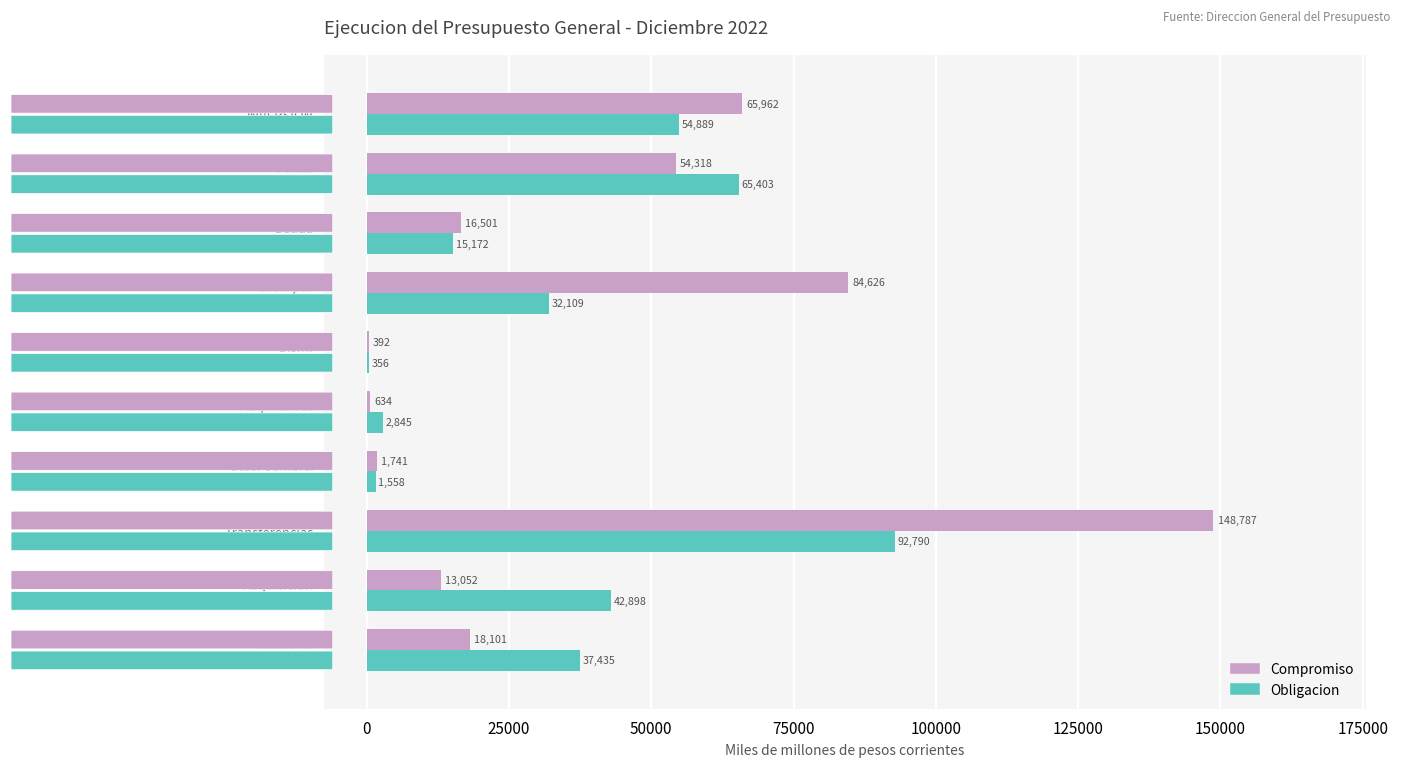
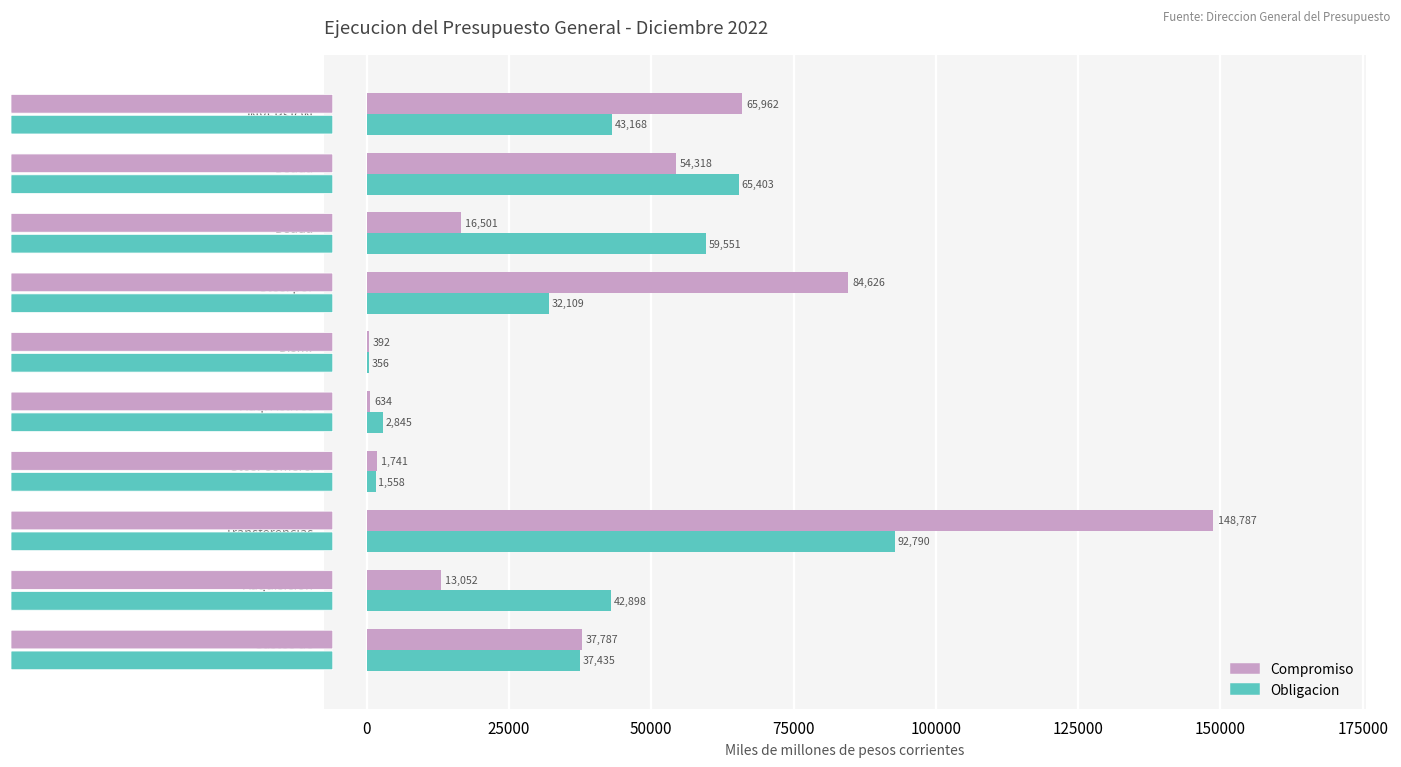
Obligacion, INVERSION: 54,889 -> 43,168
Obligacion, Deuda Pub. Externa: 15,172 -> 59,551
Compromiso, Gastos de Personal: 18,101 -> 37,787
